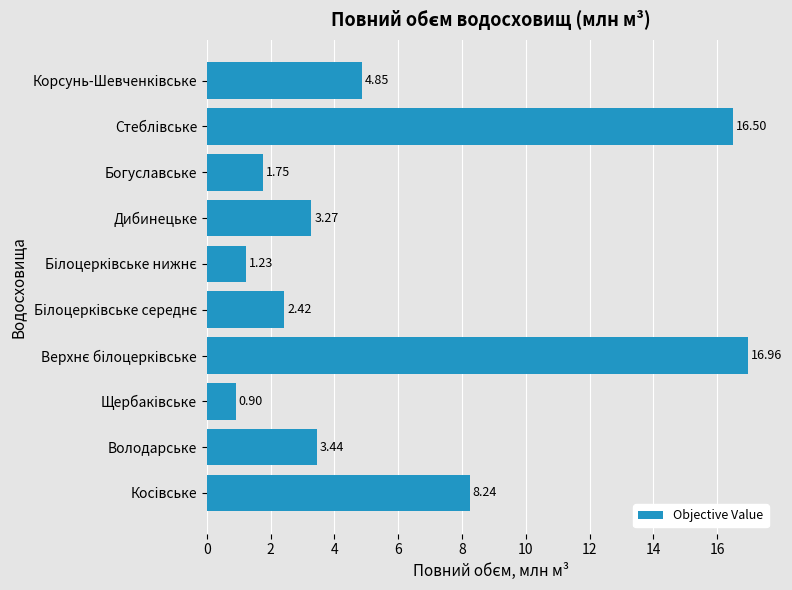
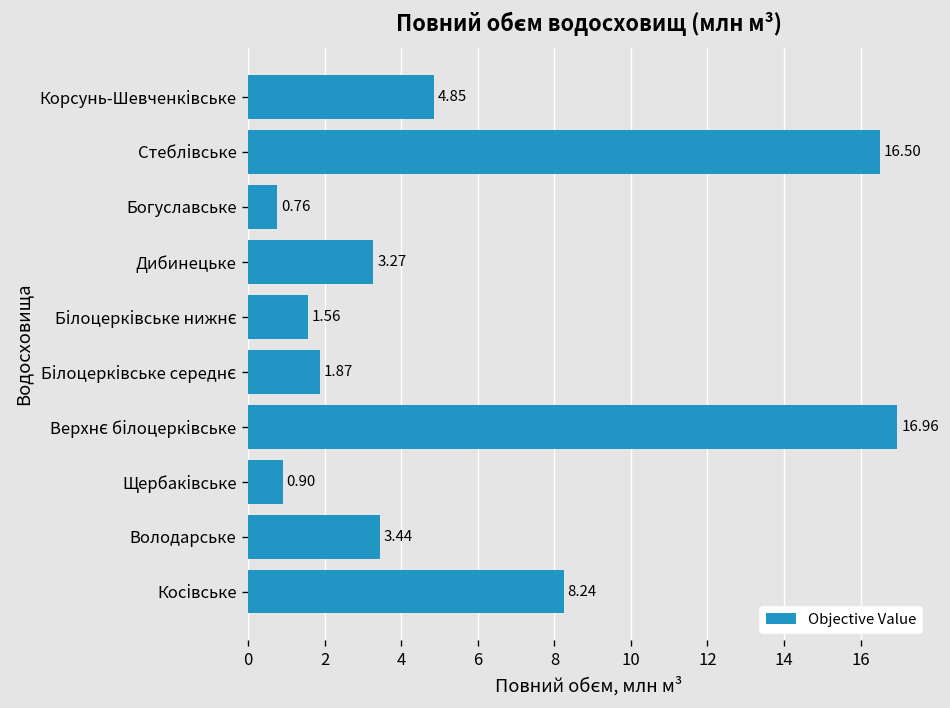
Богуславське: 1.75 -> 0.76
Білоцерківське нижнє: 1.23 -> 1.56
Білоцерківське середнє: 2.42 -> 1.87
